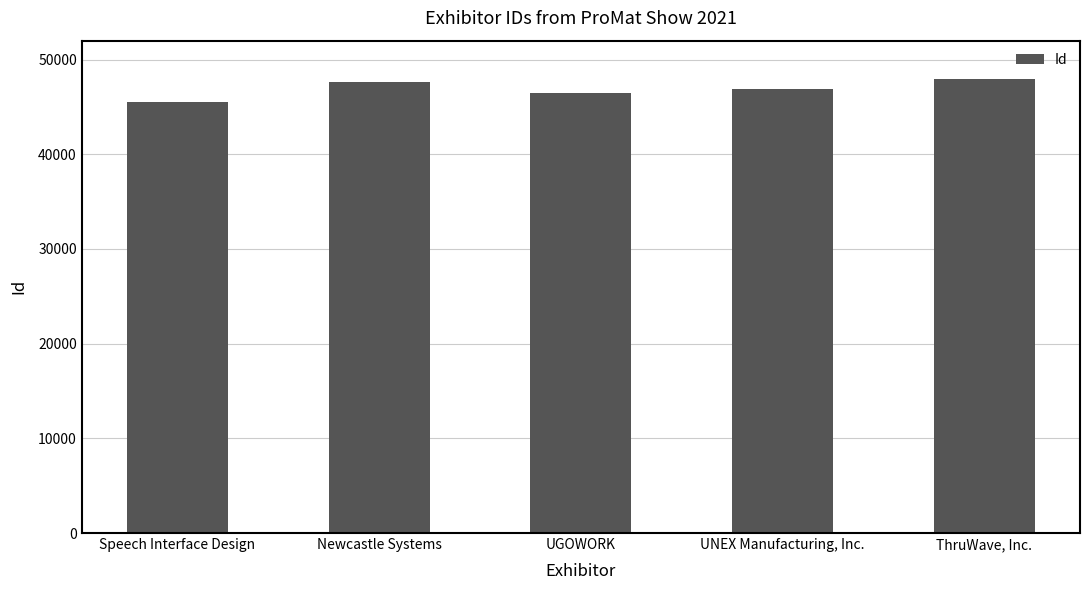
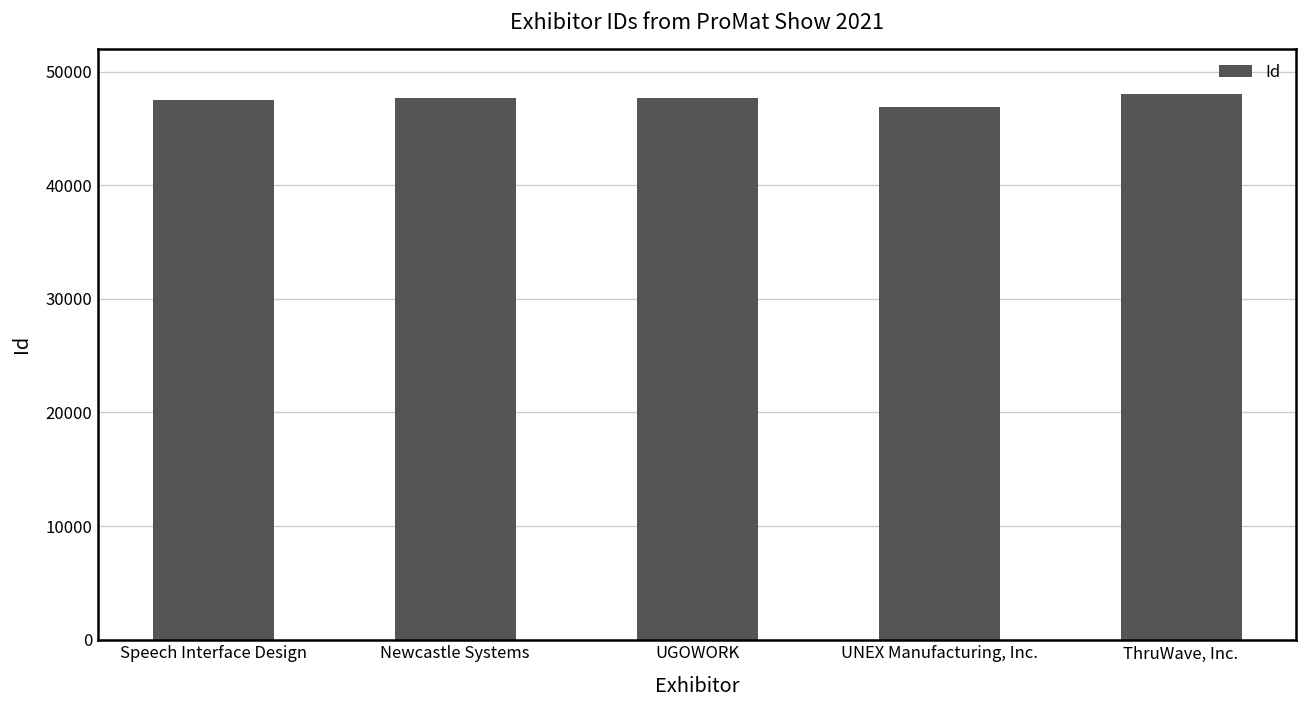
Speech Interface Design: 46000 -> 48000
UGOWORK: 47000 -> 48000
